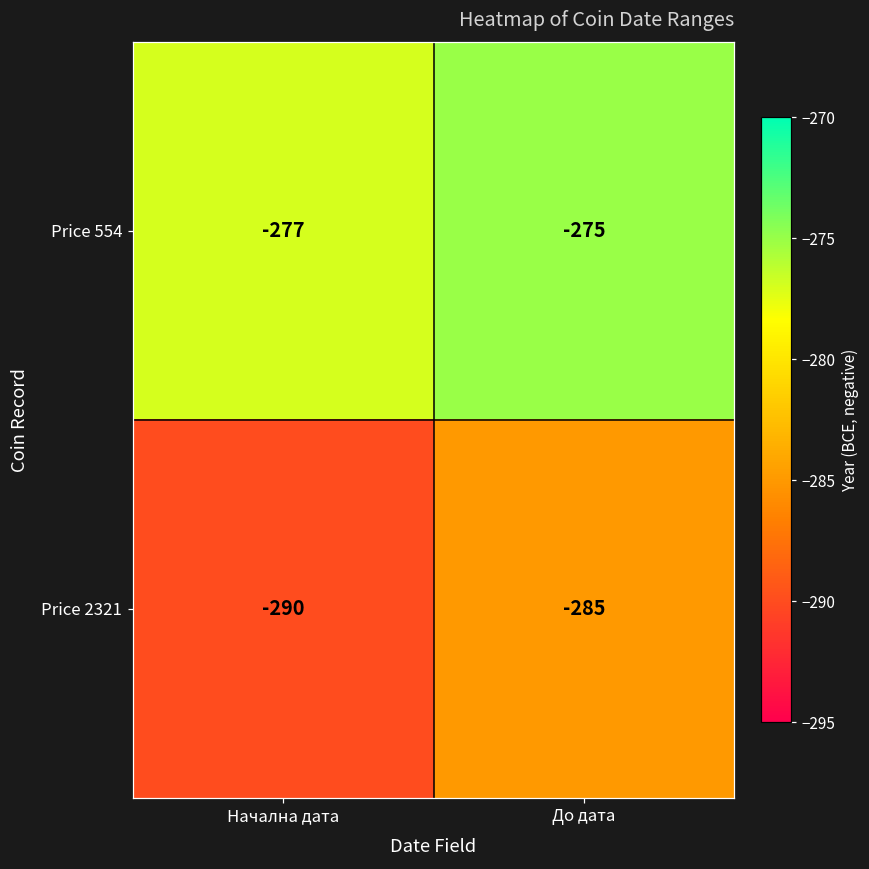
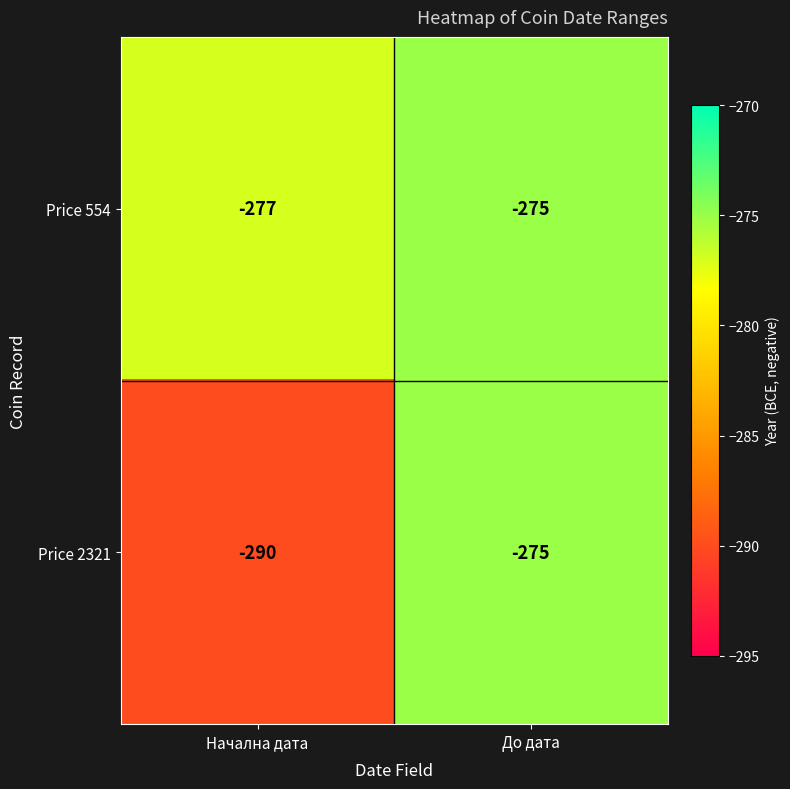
Price 2321, До дата: -285 -> -275
